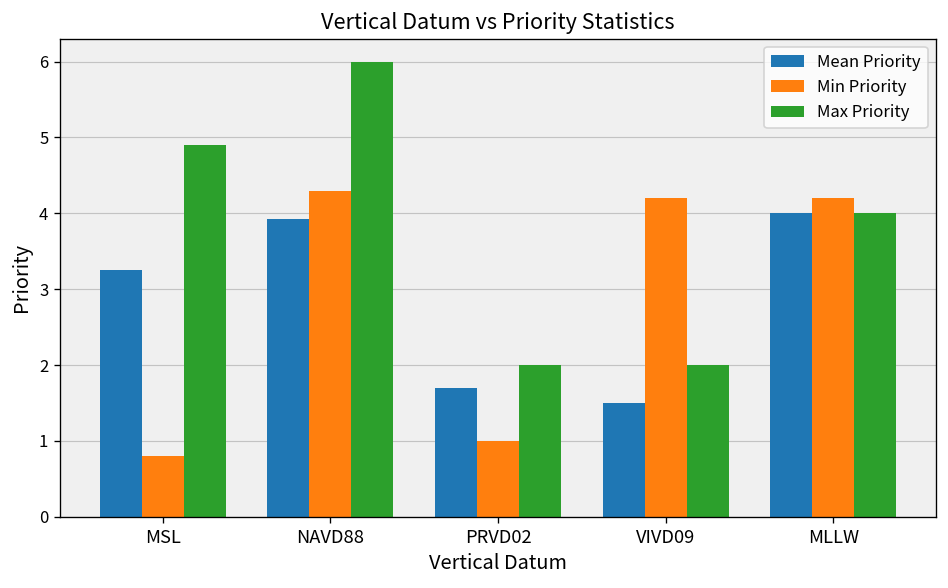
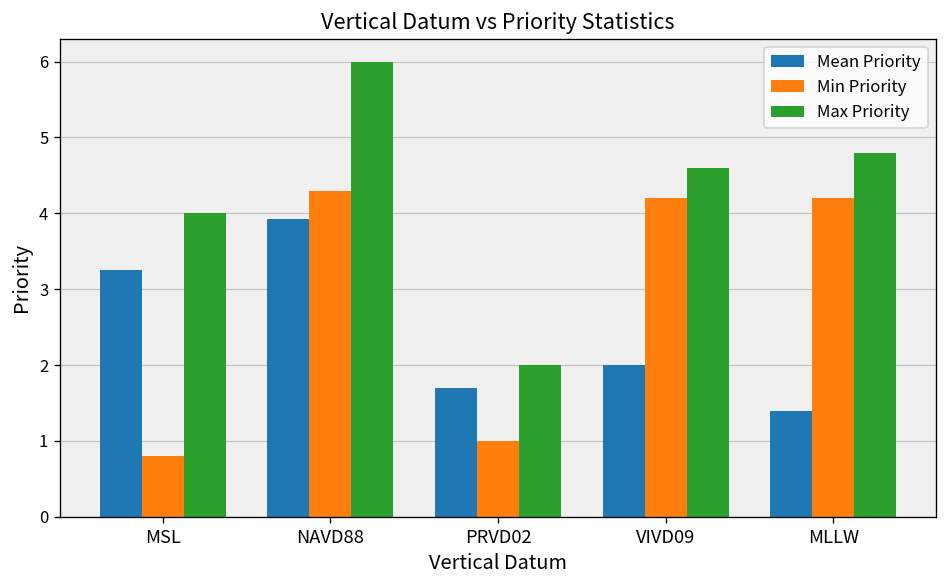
Max Priority, MSL: 4.9 -> 4.0
Mean Priority, VIVD09: 1.5 -> 2.0
Max Priority, VIVD09: 2.0 -> 4.6
Mean Priority, MLLW: 4.0 -> 1.4
Max Priority, MLLW: 4.0 -> 4.8
